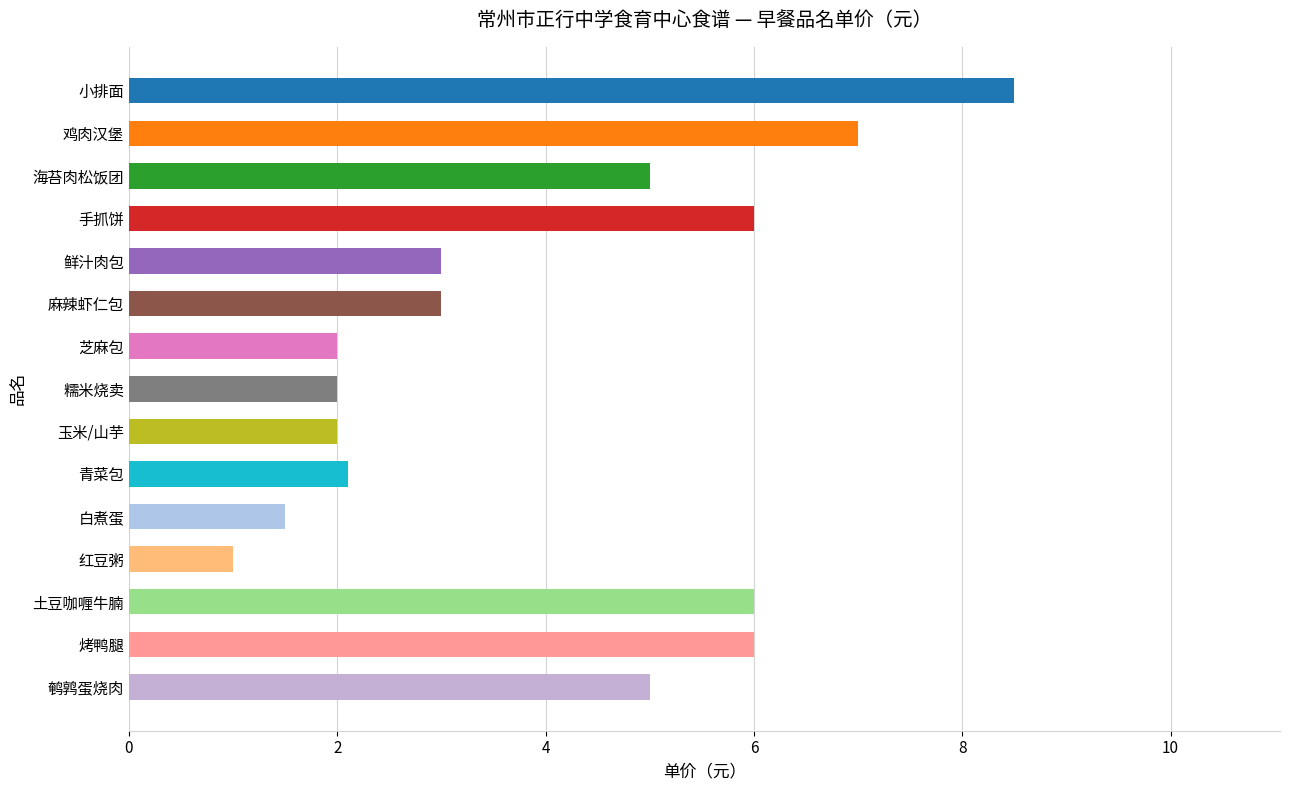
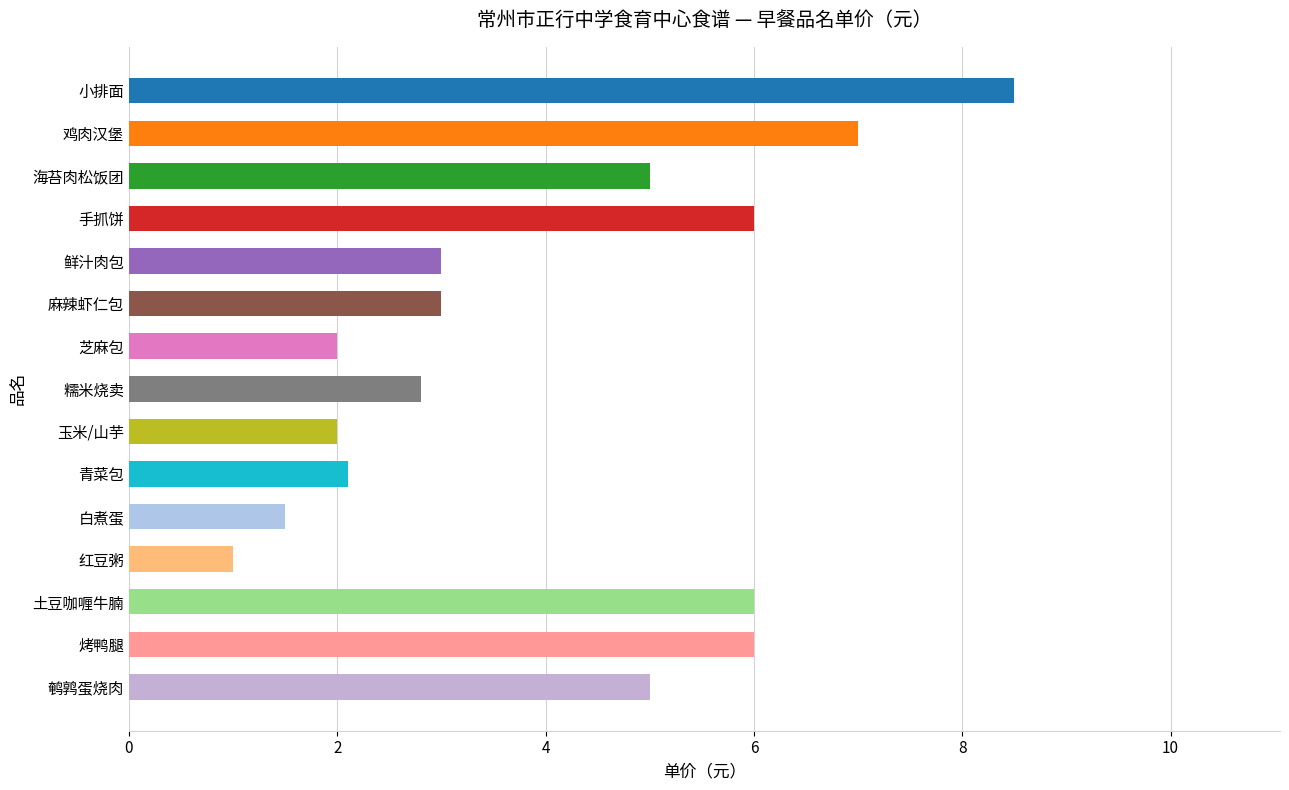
糯米烧卖: 2.0 -> 2.8
